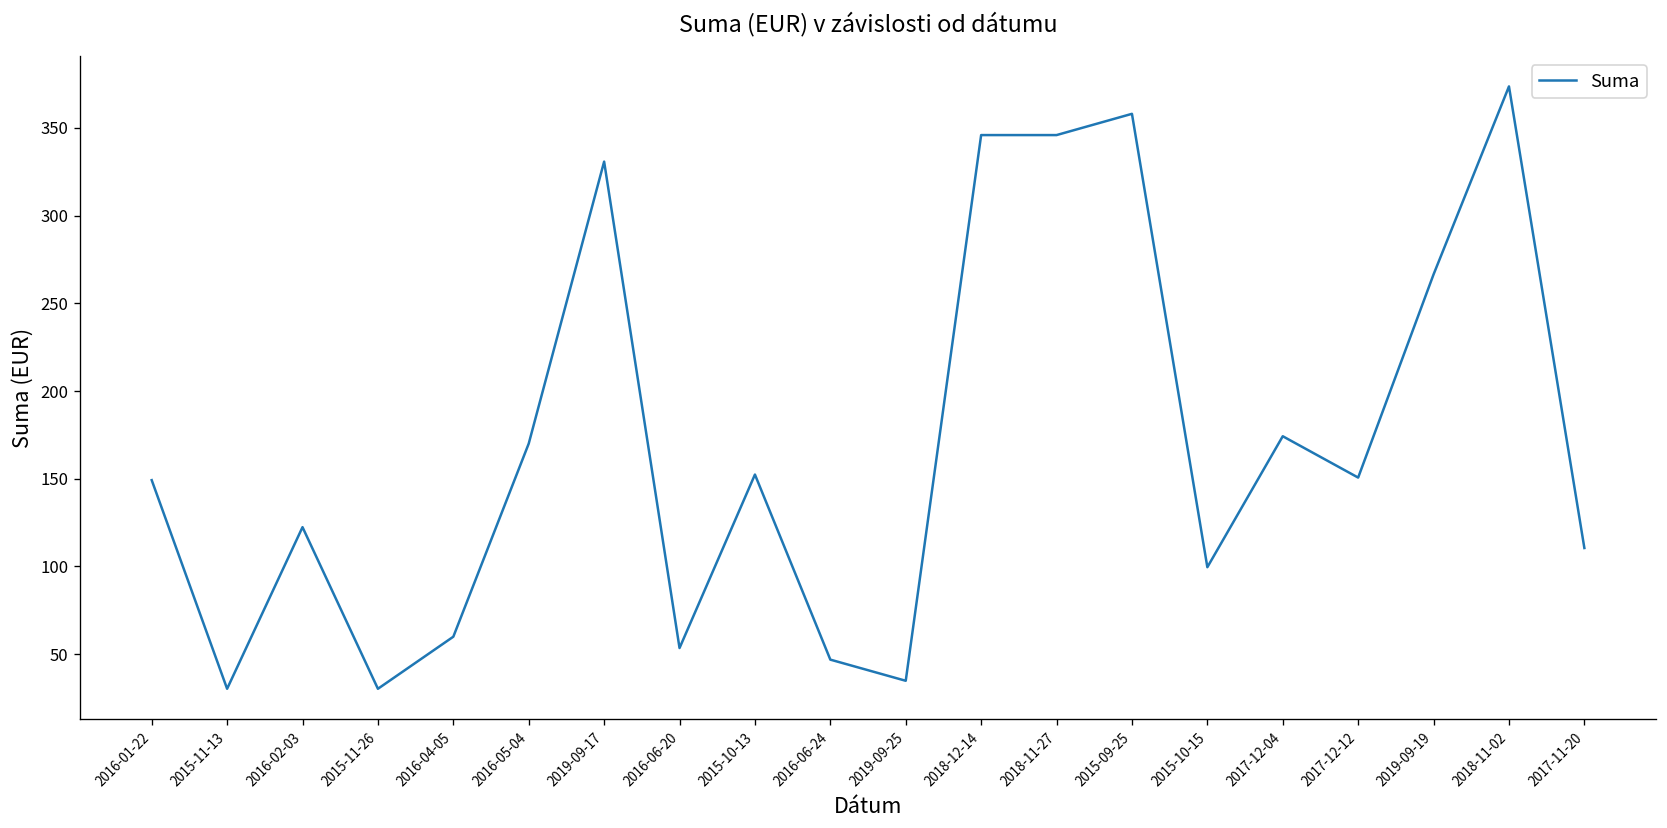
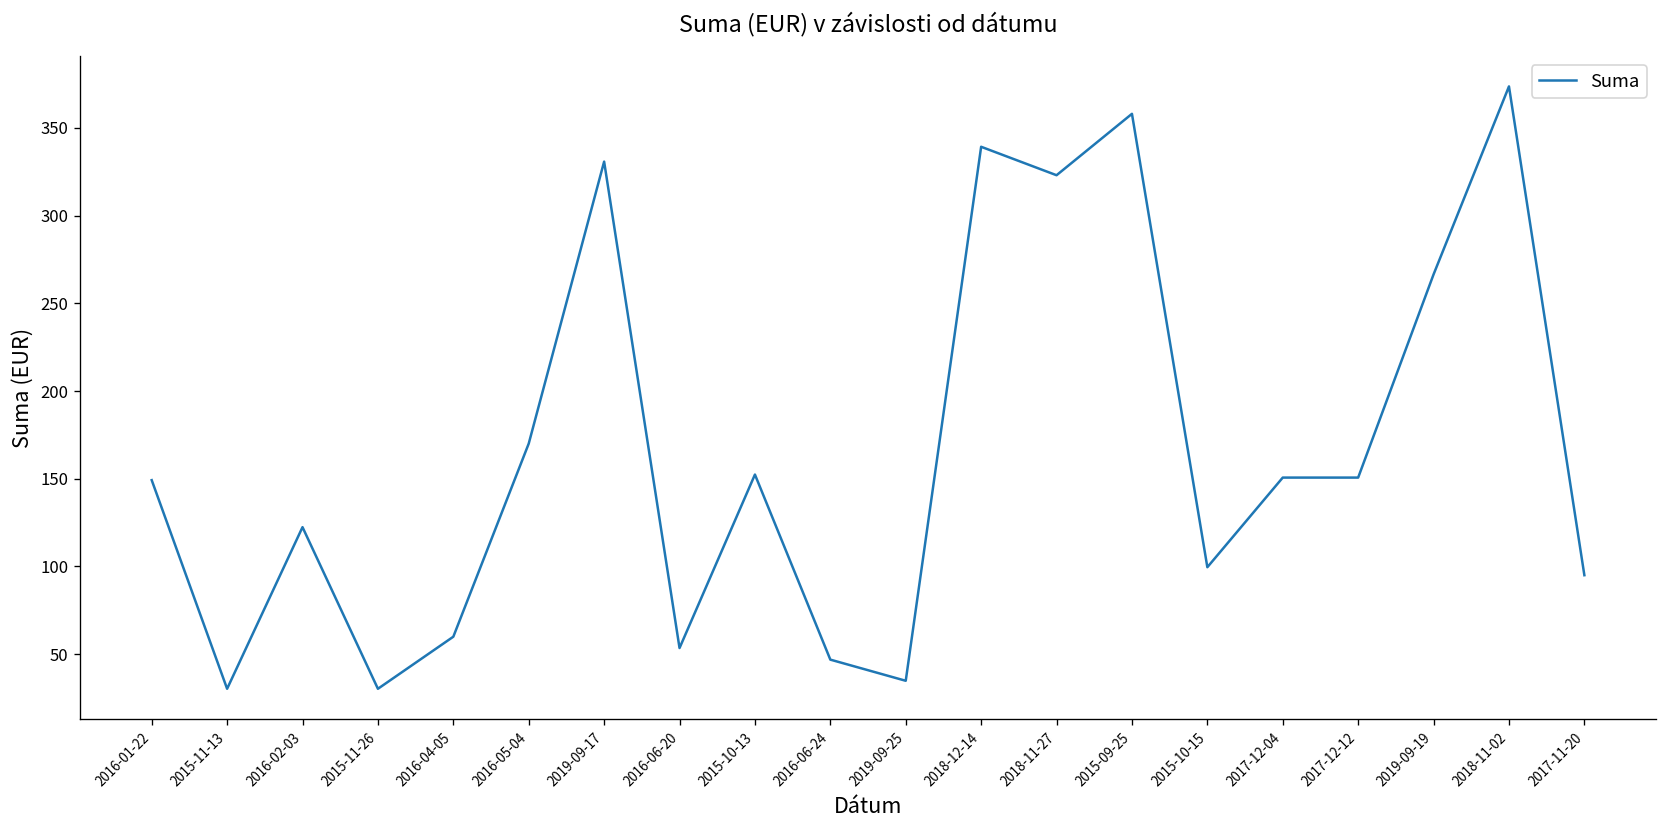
2018-12-14: 346 -> 339
2018-11-27: 346 -> 323
2017-12-04: 174 -> 151
2017-11-20: 111 -> 95
